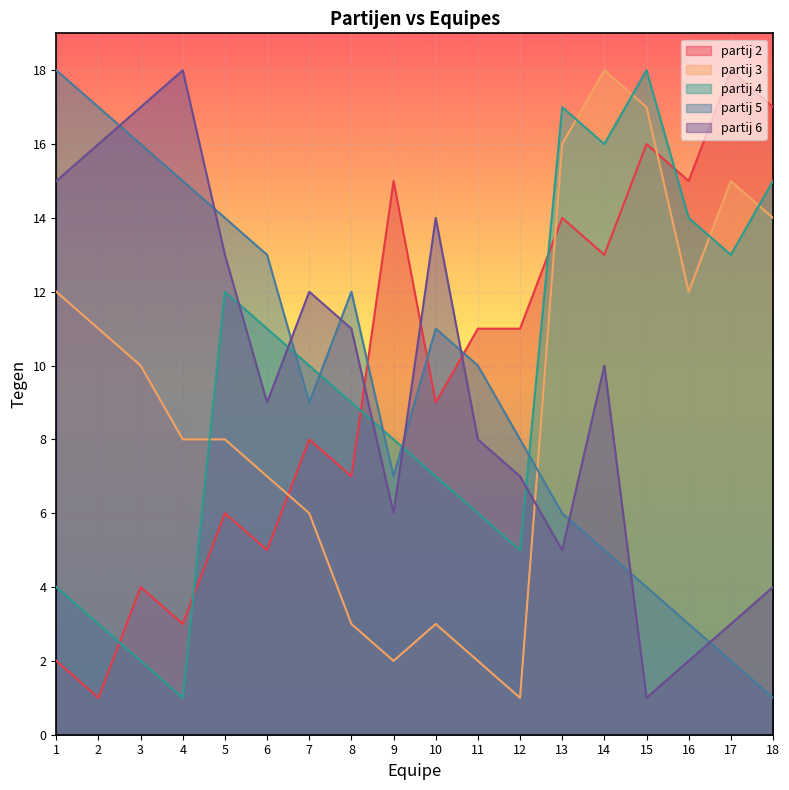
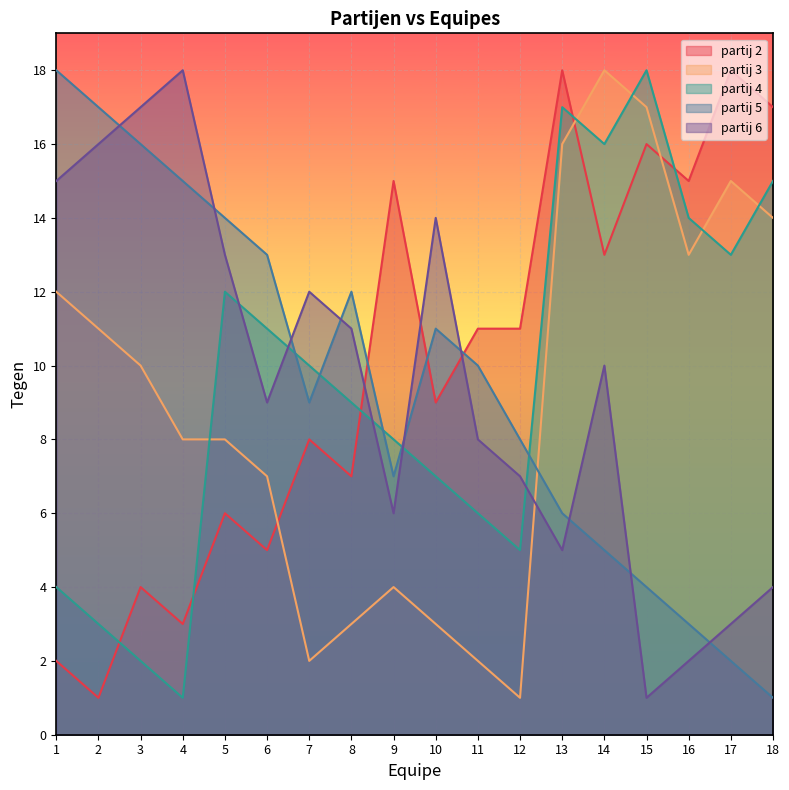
partij 3, 7: 6 -> 2
partij 3, 9: 2 -> 4
partij 2, 13: 14 -> 18
partij 3, 16: 12 -> 13
